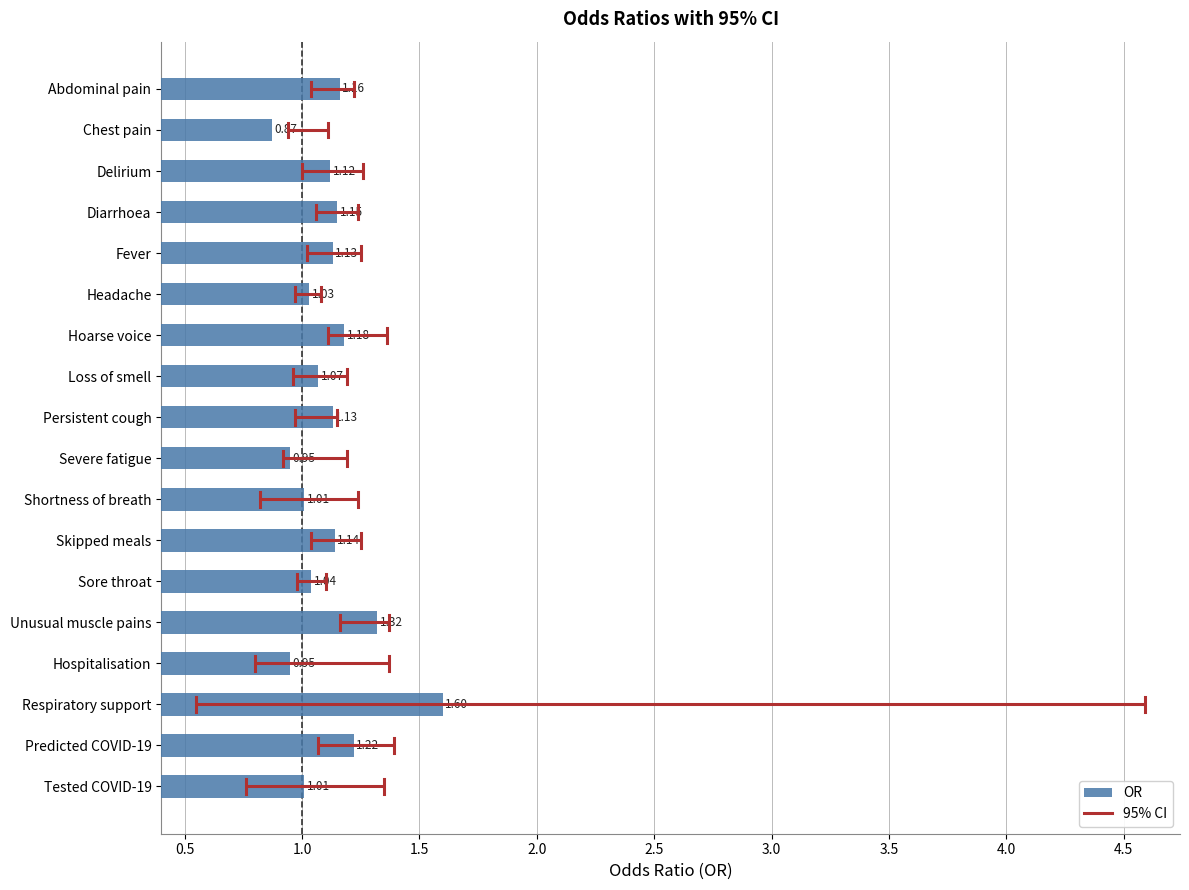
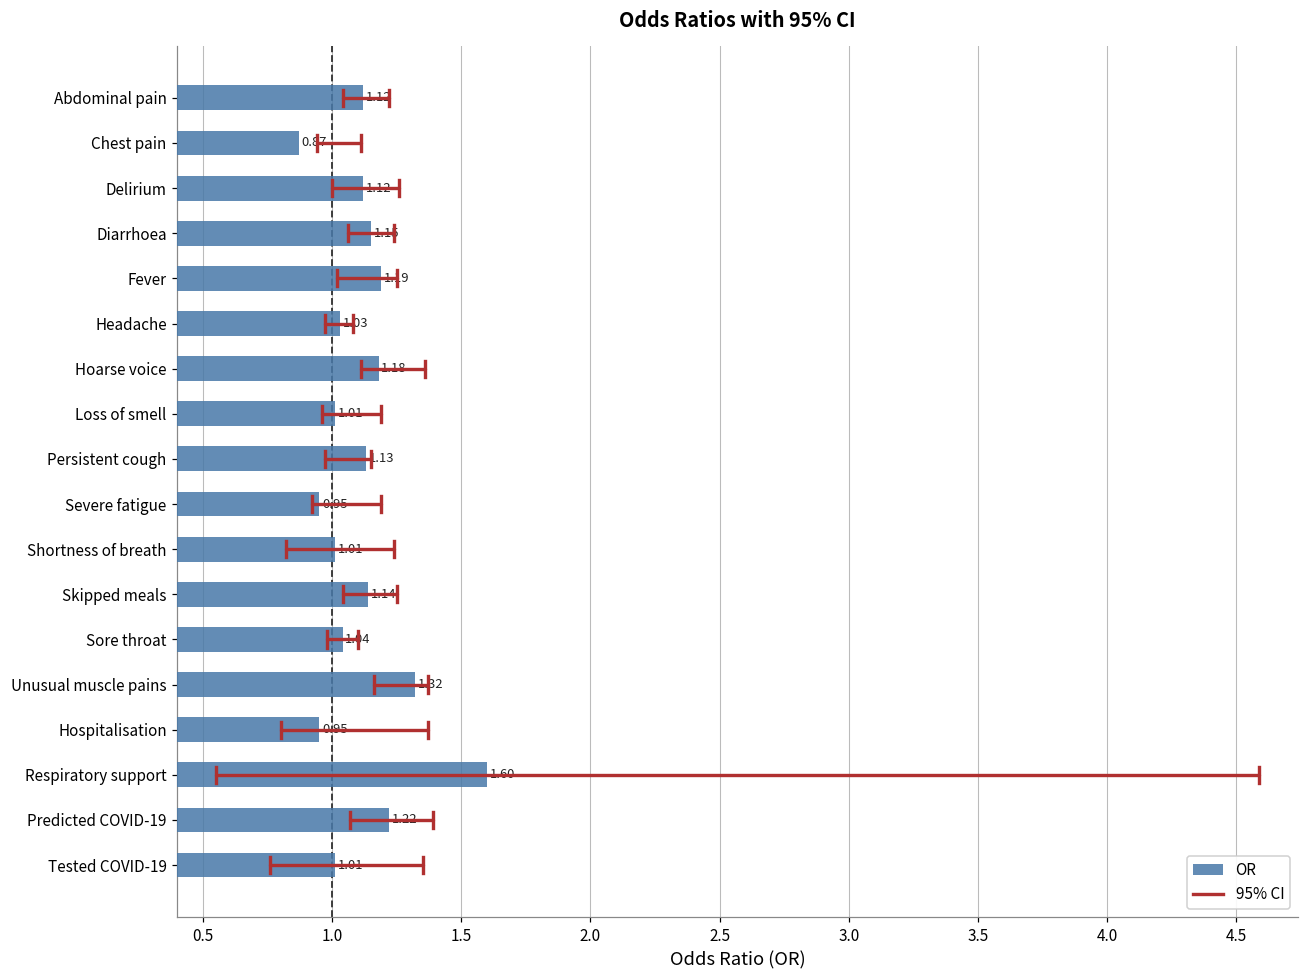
OR, Abdominal pain: 1.16 -> 1.12
OR, Fever: 1.13 -> 1.19
OR, Loss of smell: 1.07 -> 1.01
